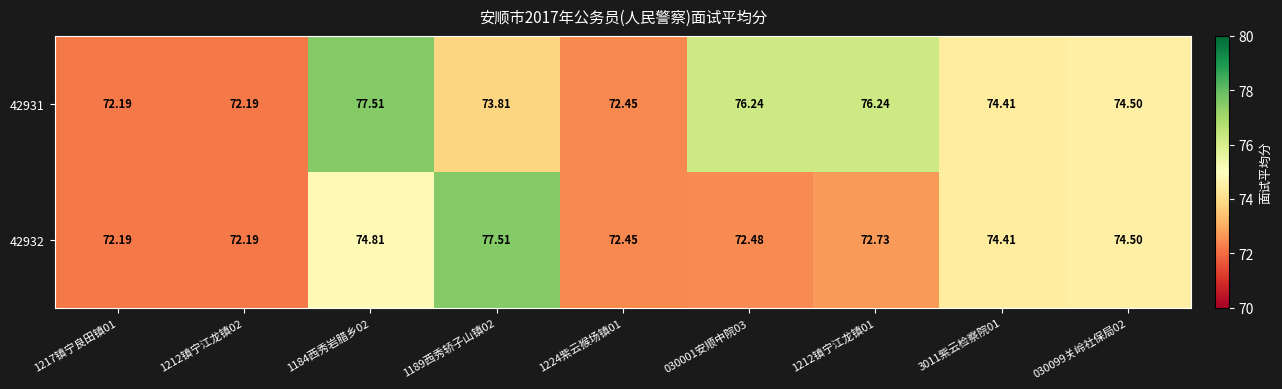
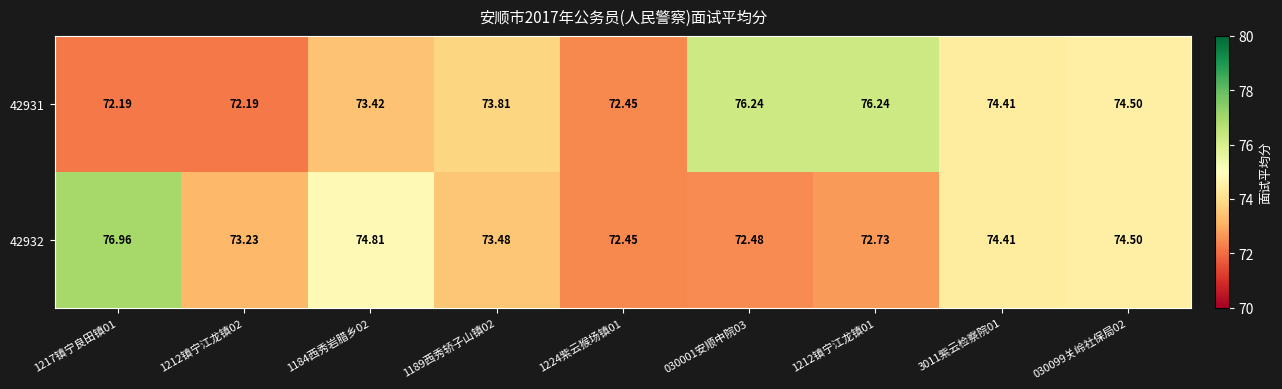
42931, 1184西秀岩腊乡02: 77.51 -> 73.42
42932, 1217镇宁良田镇01: 72.19 -> 76.96
42932, 1212镇宁江龙镇02: 72.19 -> 73.23
42932, 1189西秀轿子山镇02: 77.51 -> 73.48
